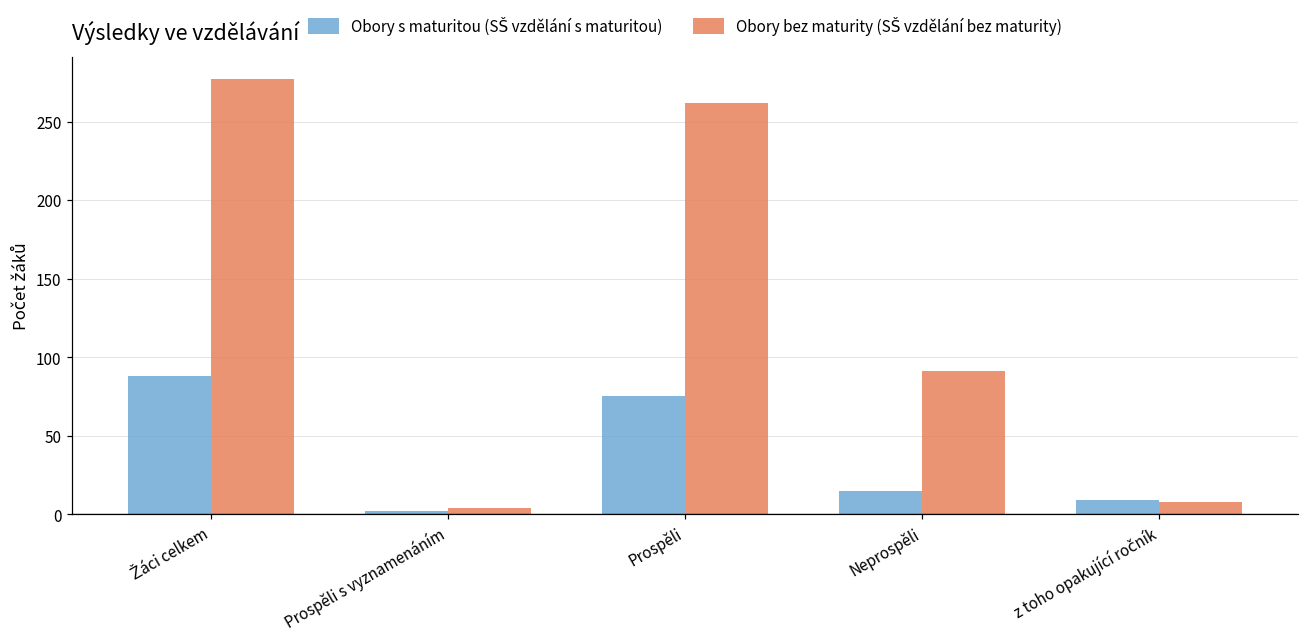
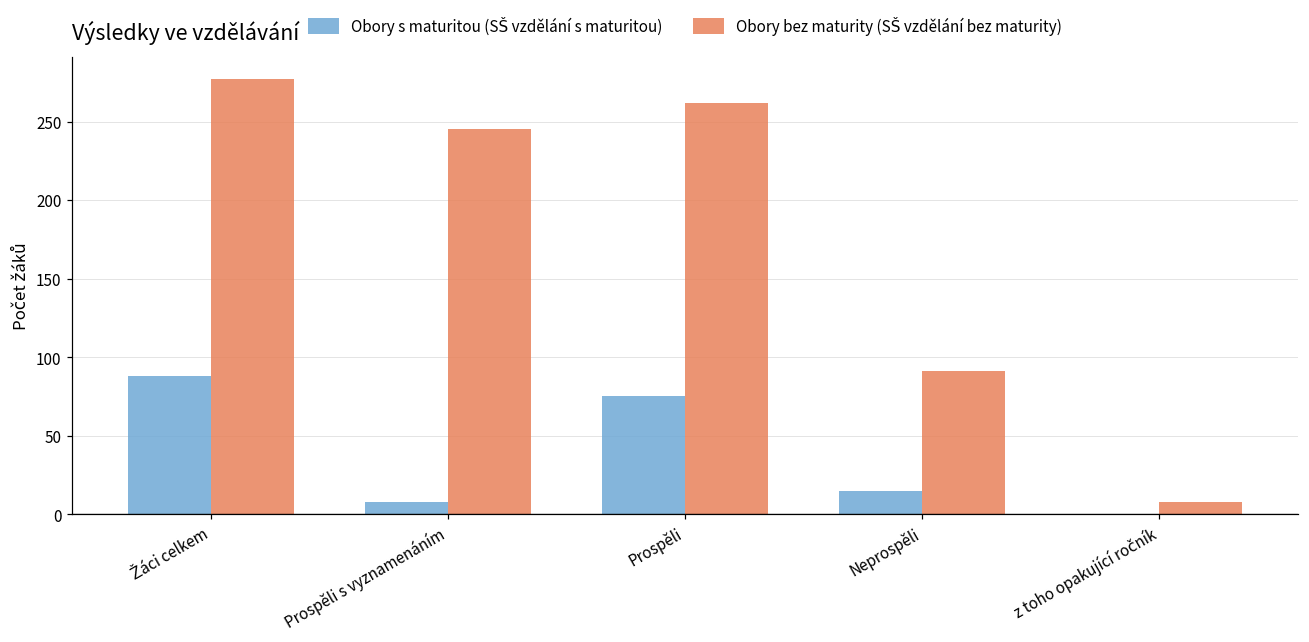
Obory s maturitou (SŠ vzdělání s maturitou), Prospěli s vyznamenáním: 2 -> 8
Obory bez maturity (SŠ vzdělání bez maturity), Prospěli s vyznamenáním: 4 -> 245
Obory s maturitou (SŠ vzdělání s maturitou), z toho opakující ročník: 9 -> 0
